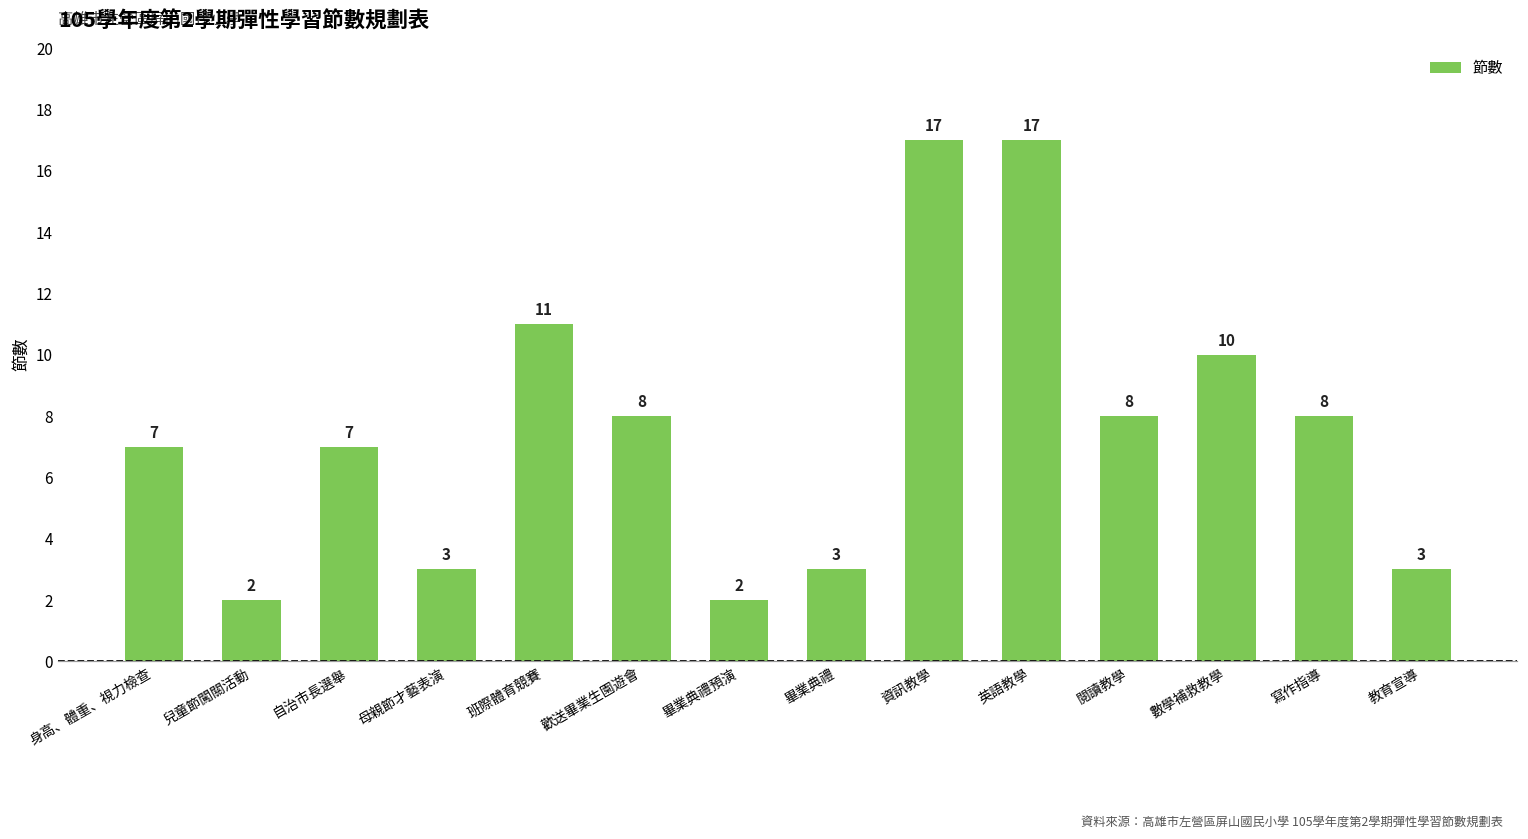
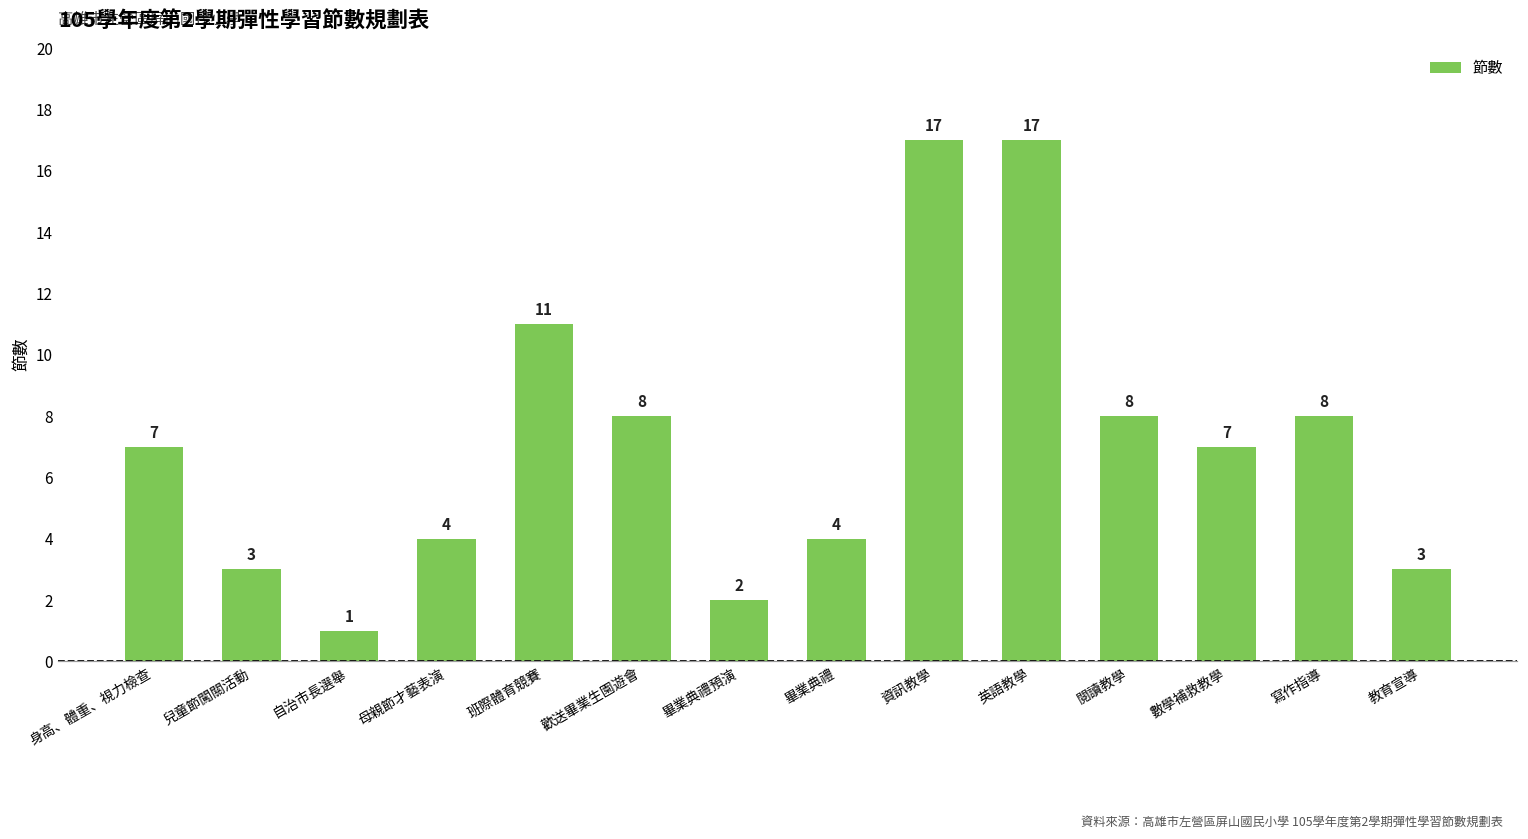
兒童節闖關活動: 2 -> 3
自治市長選舉: 7 -> 1
母親節才藝表演: 3 -> 4
畢業典禮: 3 -> 4
數學補救教學: 10 -> 7
